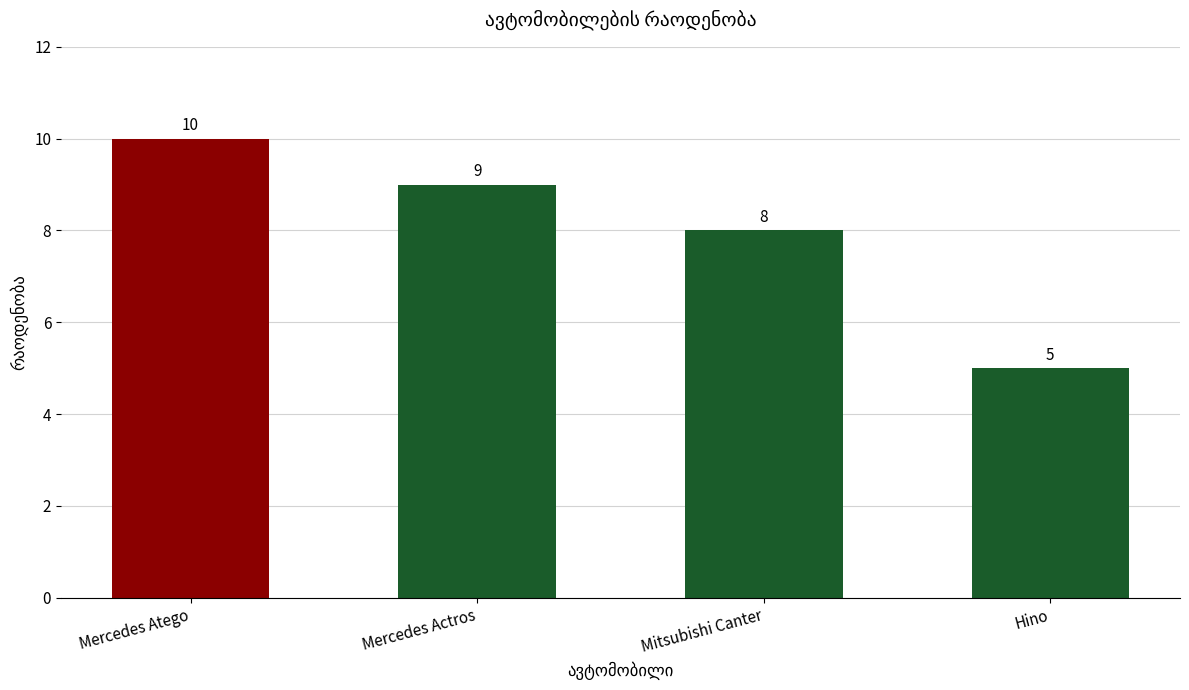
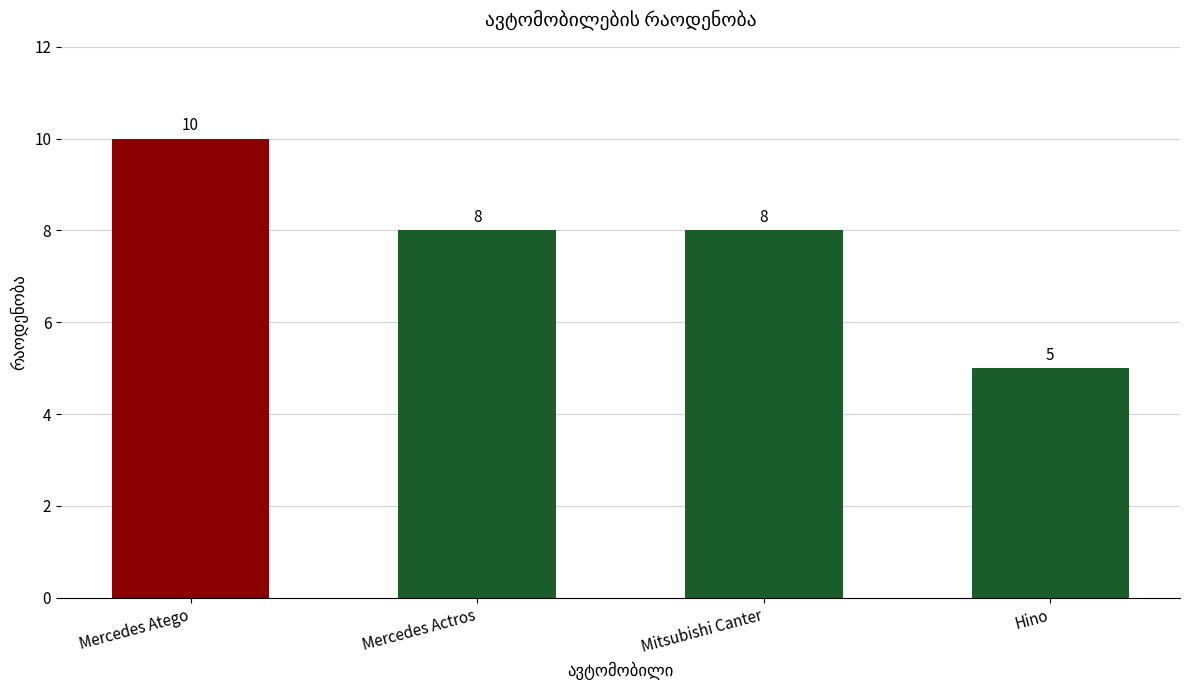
Mercedes Actros: 9 -> 8
